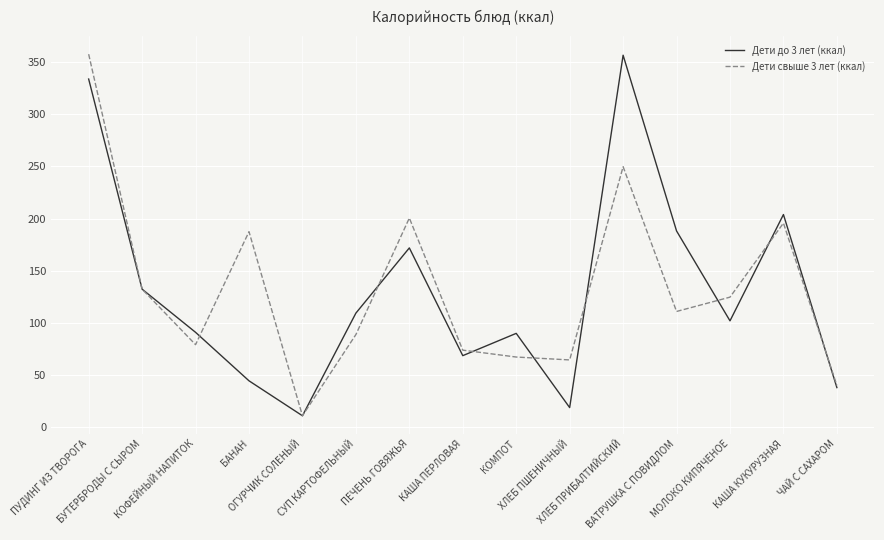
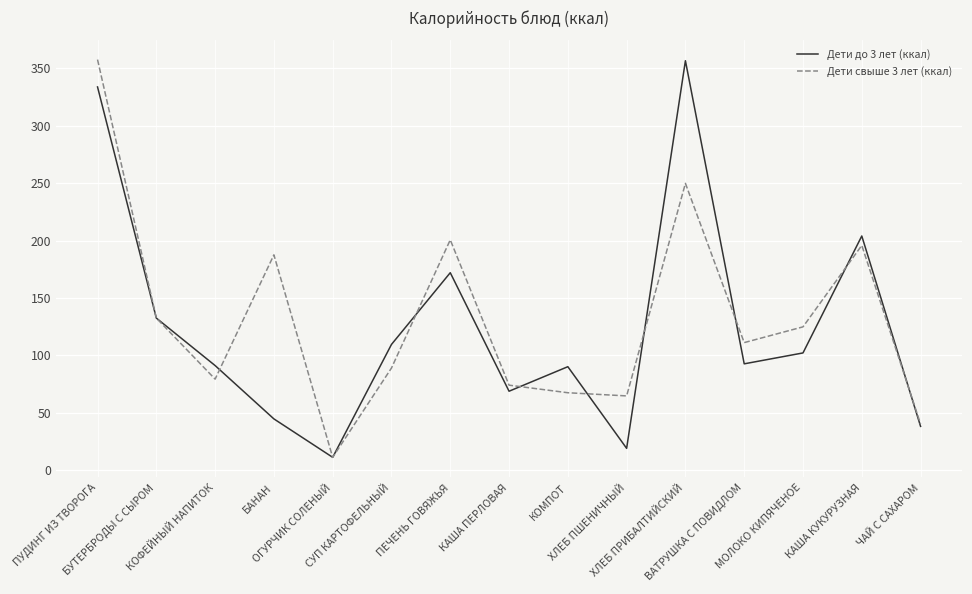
Дети до 3 лет (ккал), ВАТРУШКА С ПОВИДЛОМ: 188 -> 93
